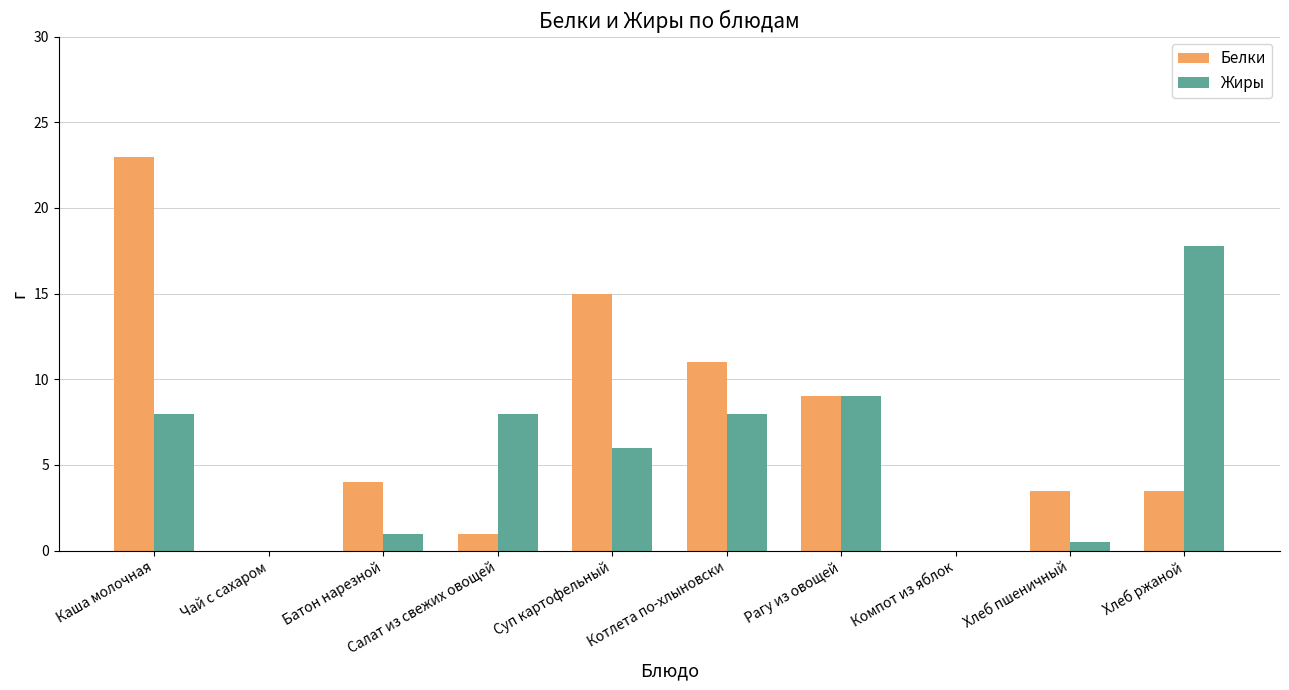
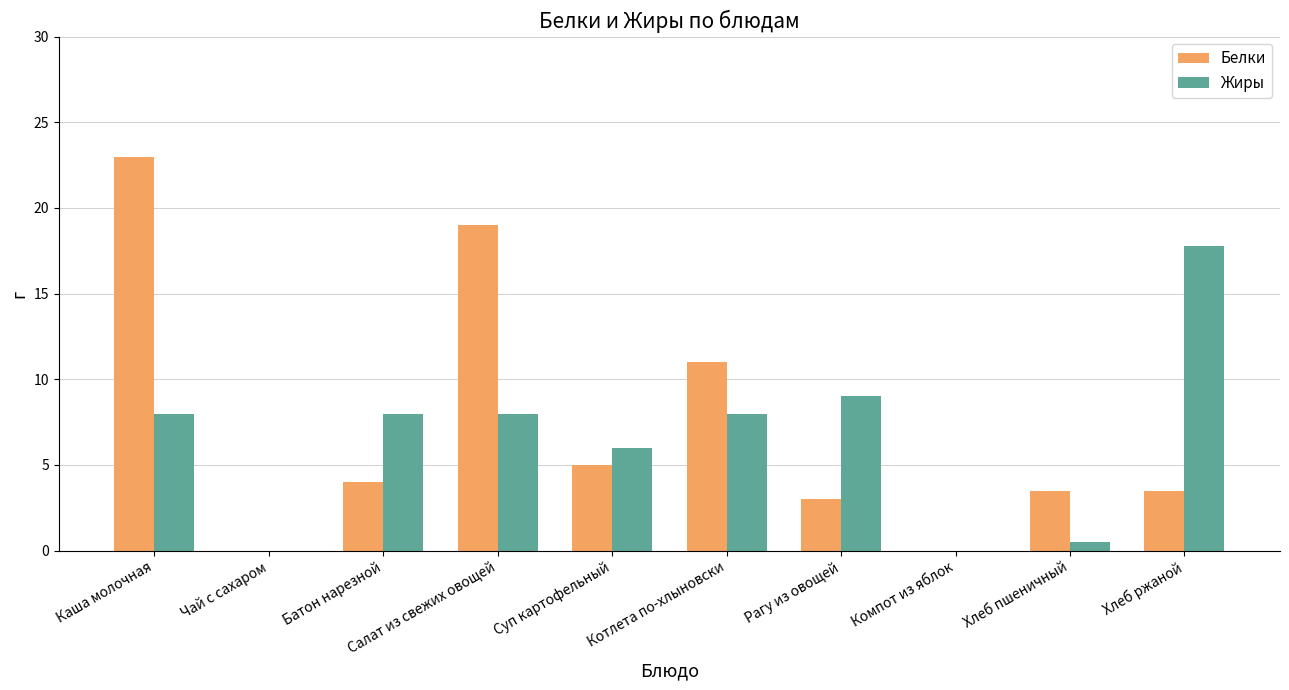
Жиры, Батон нарезной: 1 -> 8
Белки, Салат из свежих овощей: 1 -> 19
Белки, Суп картофельный: 15 -> 5
Белки, Рагу из овощей: 9 -> 3
